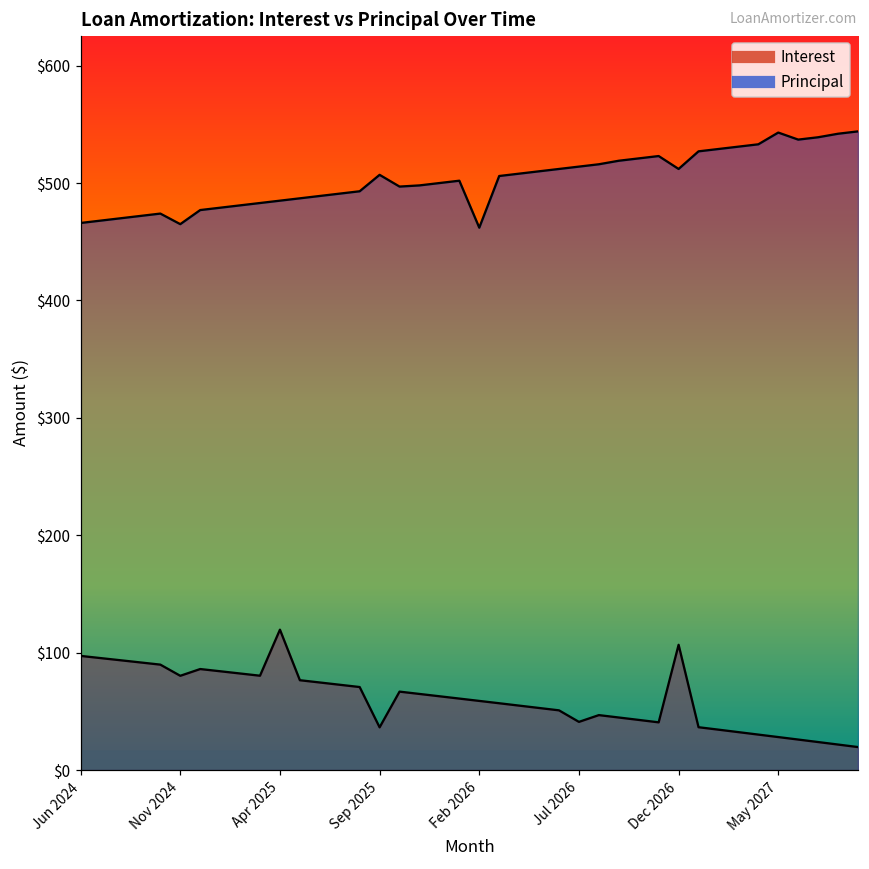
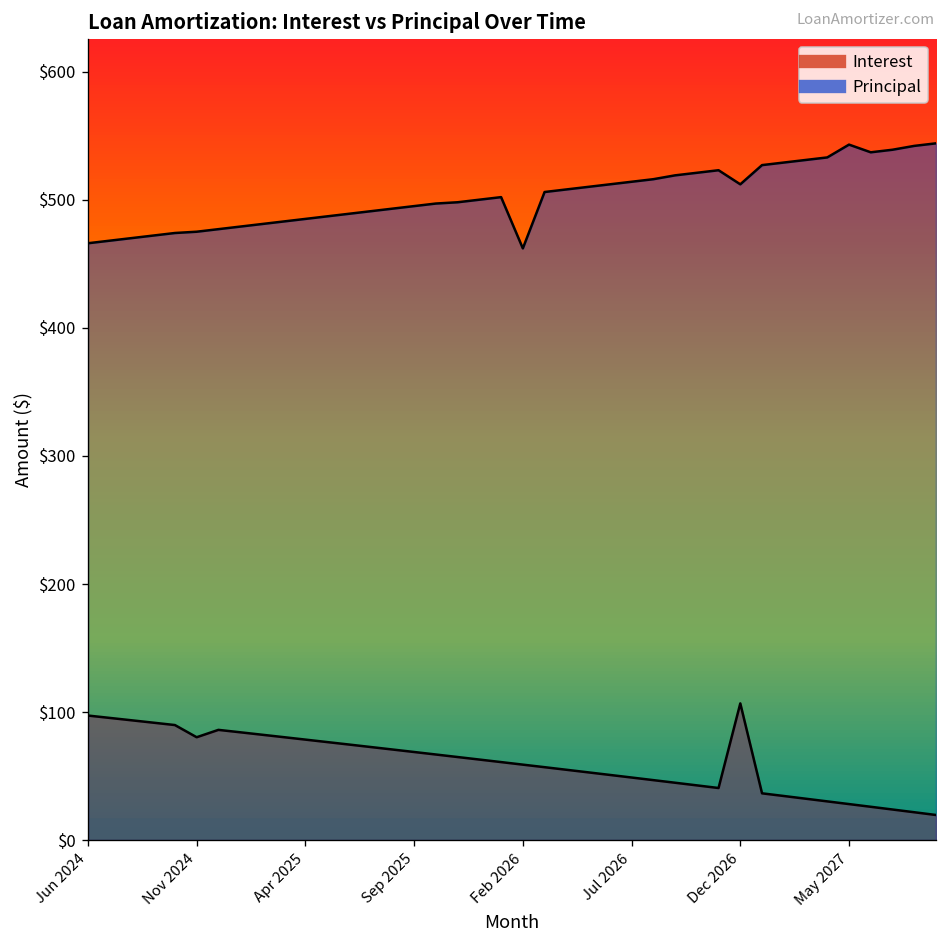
Principal, Nov 2024: $465 -> $475
Interest, Apr 2025: $120 -> $79
Interest, Sep 2025: $36 -> $69
Principal, Sep 2025: $507 -> $495
Interest, Jul 2026: $41 -> $49
